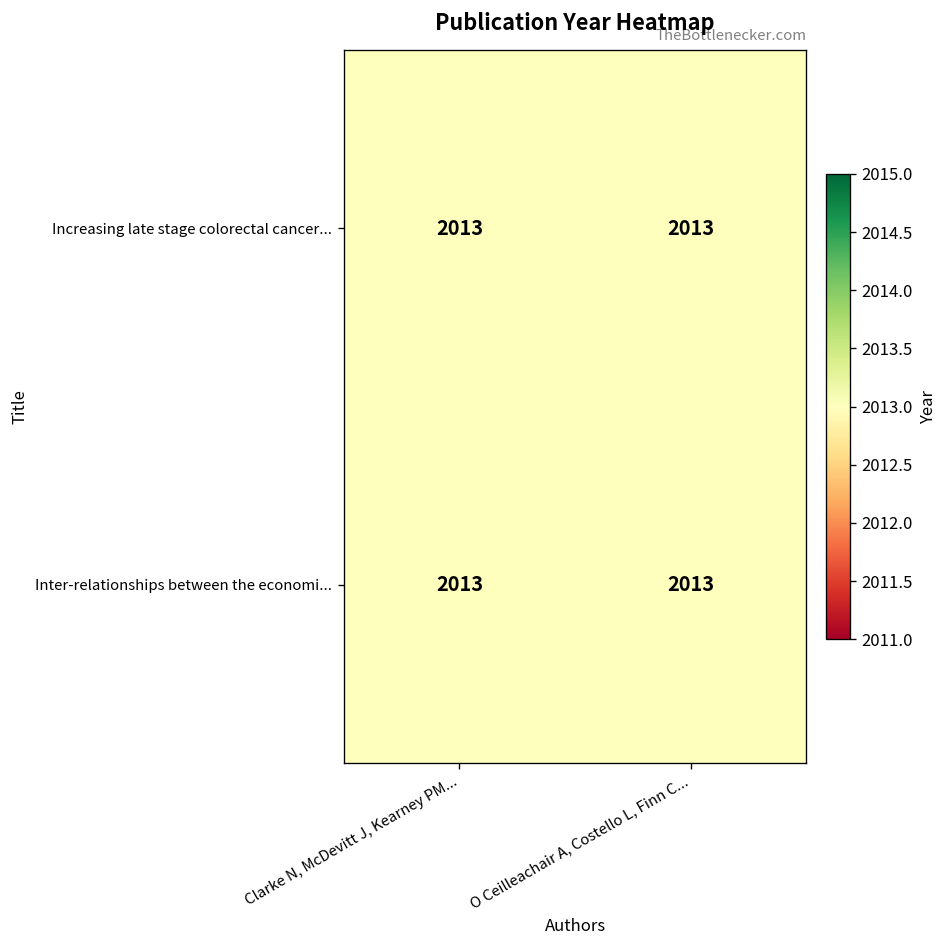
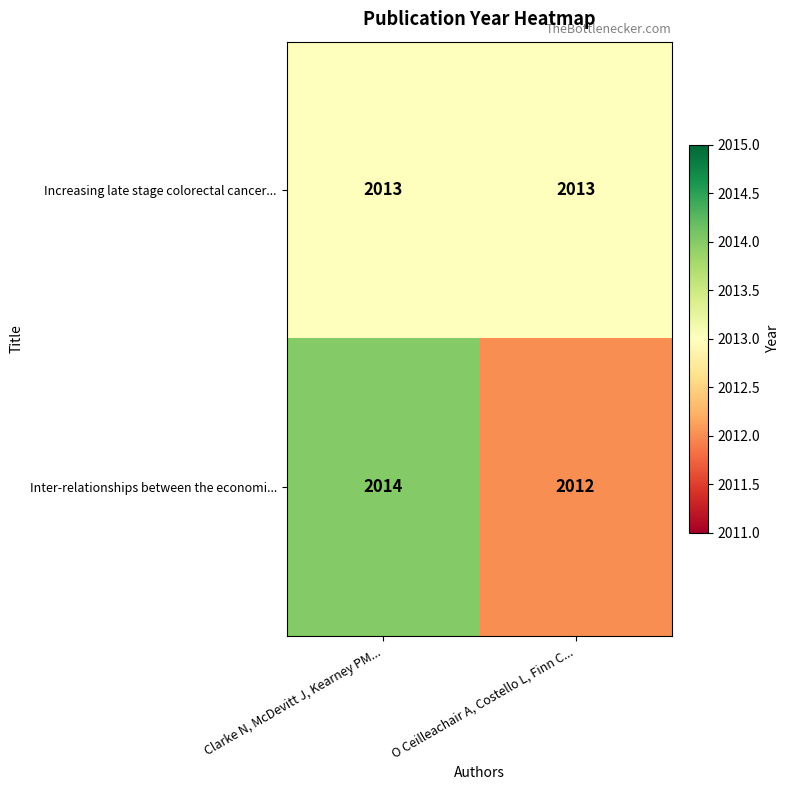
Inter-relationships between the economi..., Clarke N, McDevitt J, Kearney PM...: 2013 -> 2014
Inter-relationships between the economi..., O Ceilleachair A, Costello L, Finn C...: 2013 -> 2012
